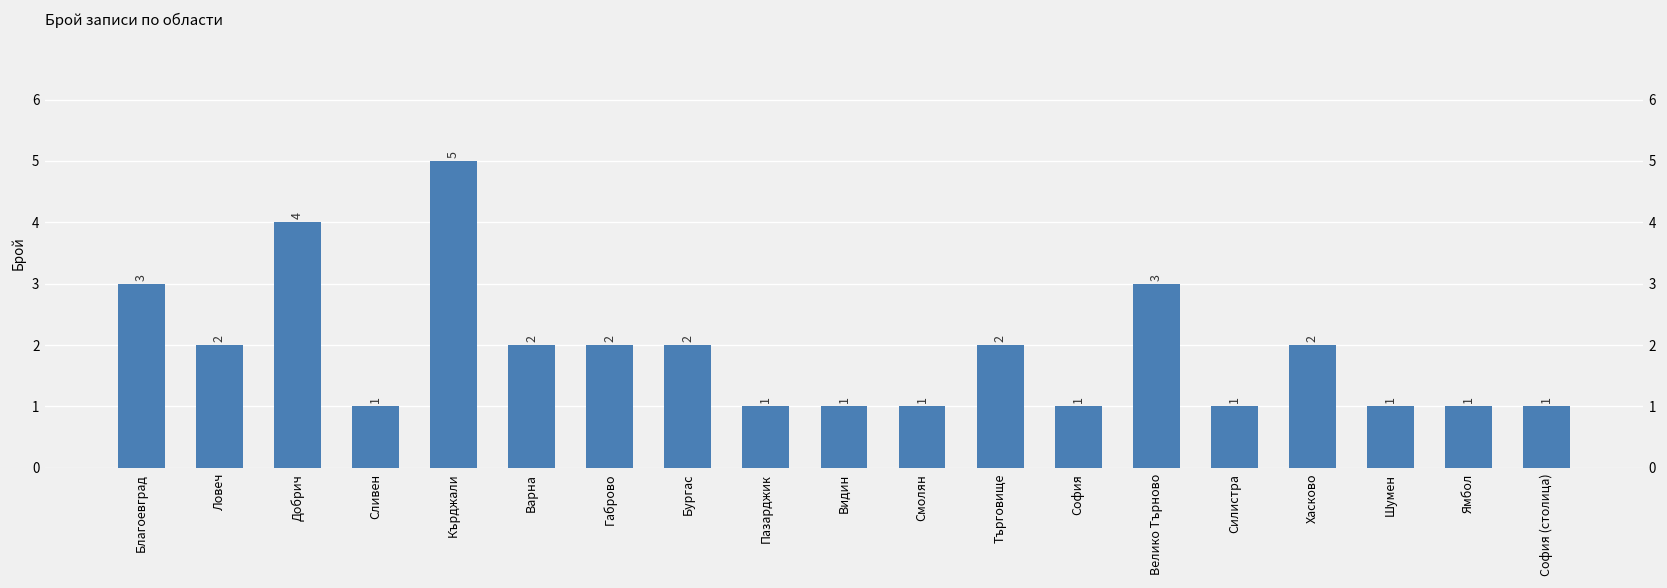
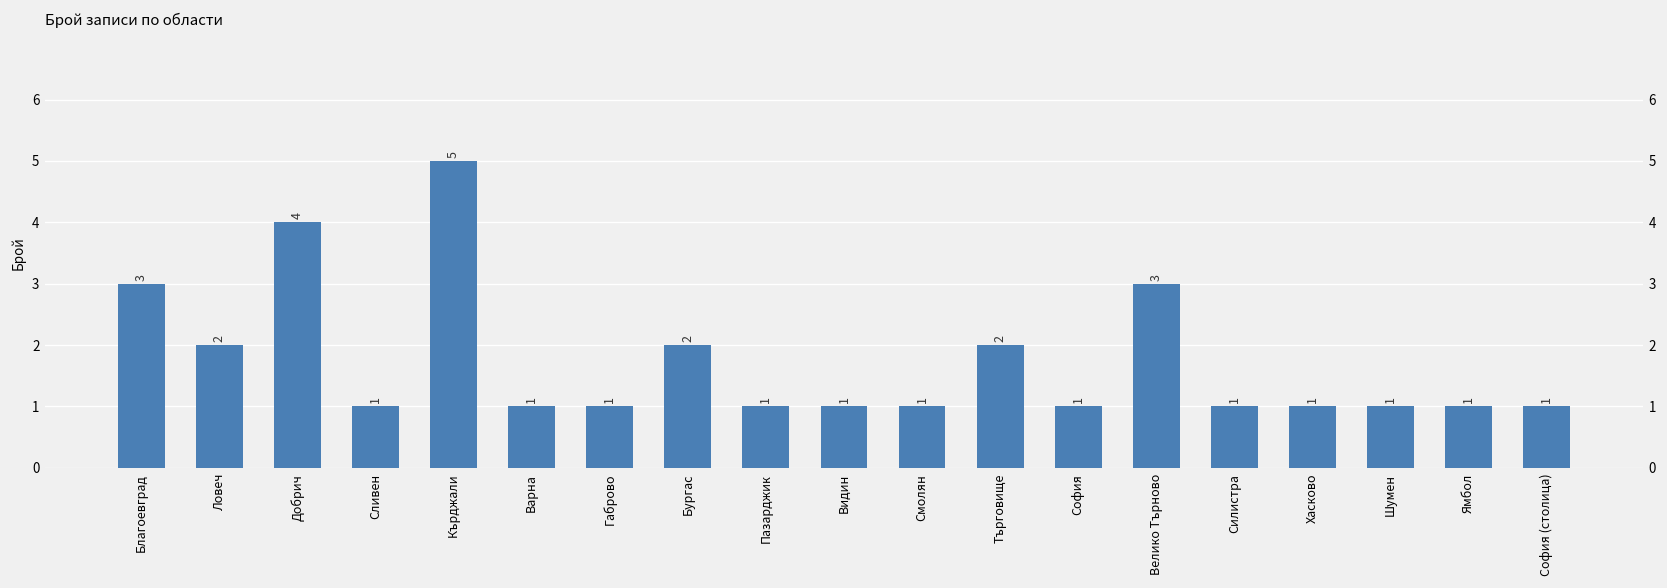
Варна: 2 -> 1
Габрово: 2 -> 1
Хасково: 2 -> 1
